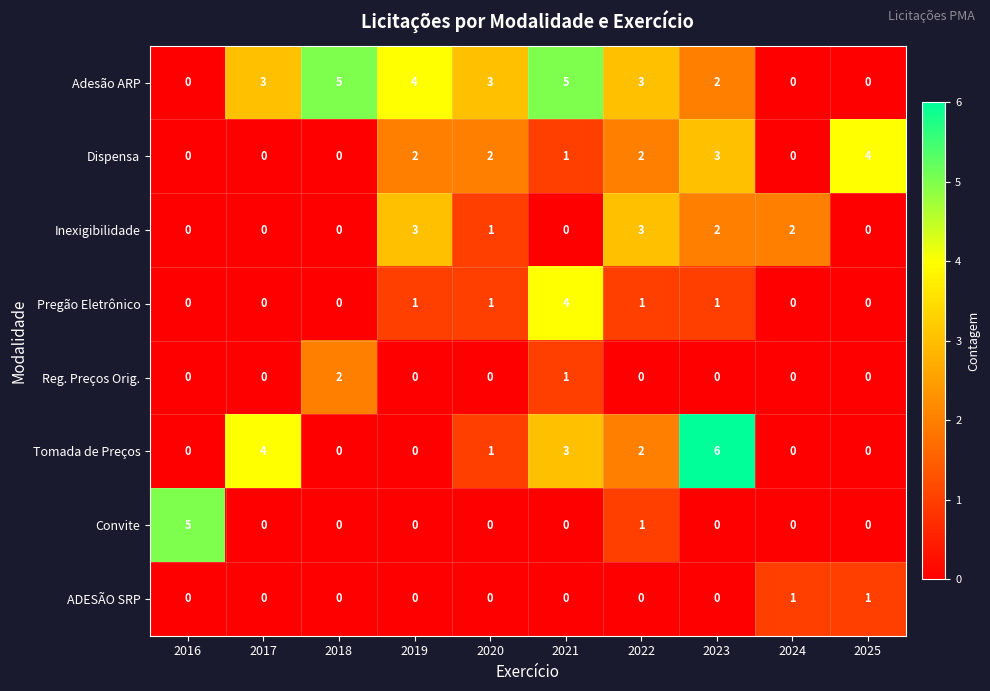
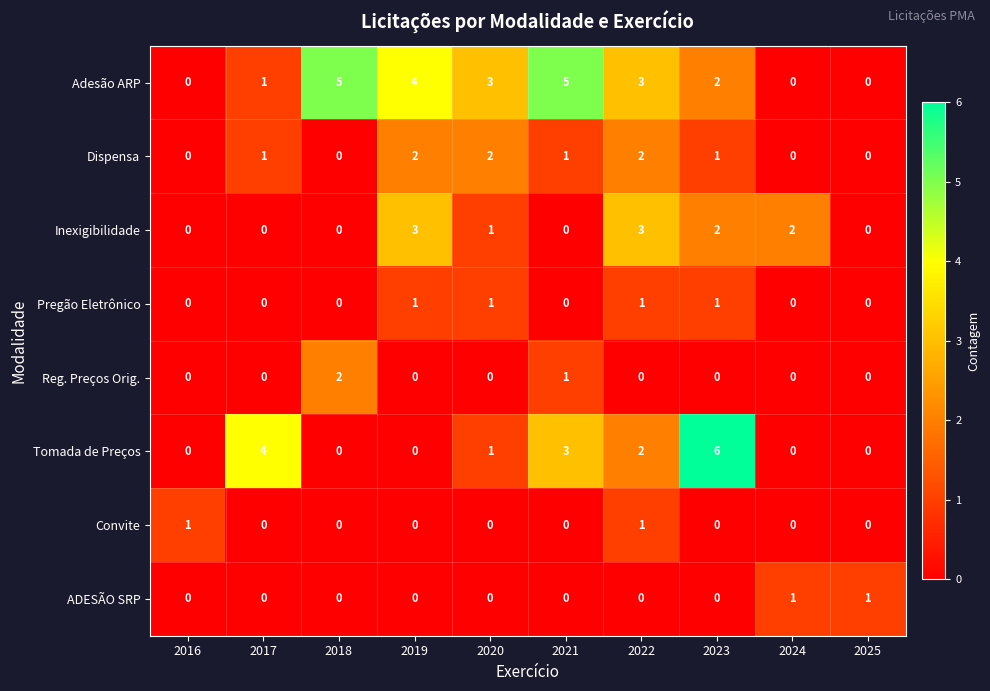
Adesão ARP, 2017: 3 -> 1
Dispensa, 2017: 0 -> 1
Dispensa, 2023: 3 -> 1
Dispensa, 2025: 4 -> 0
Pregão Eletrônico, 2021: 4 -> 0
Convite, 2016: 5 -> 1
